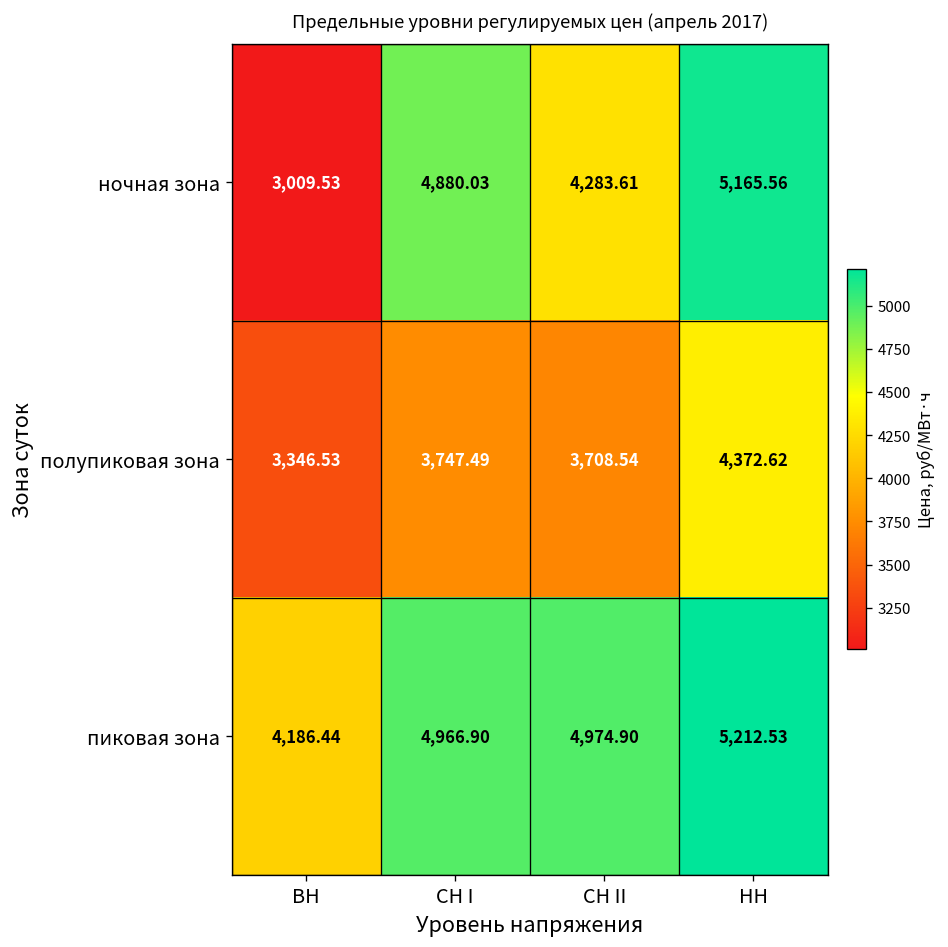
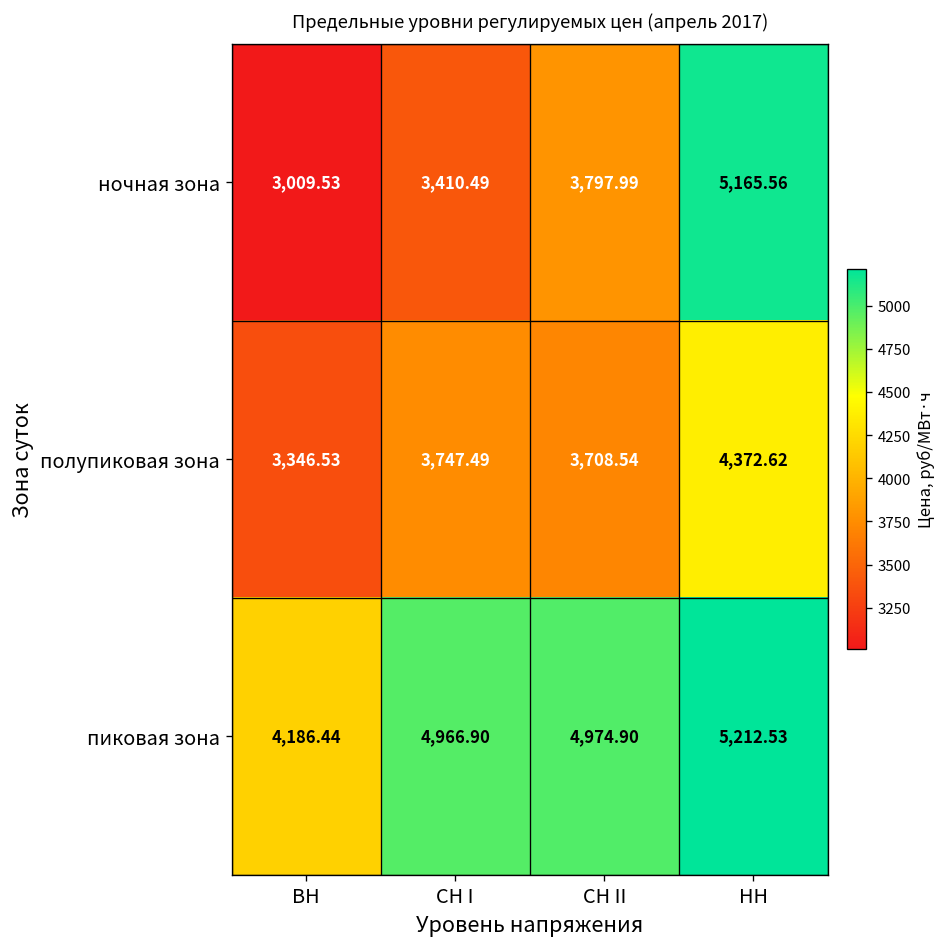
ночная зона, СН I: 4,880.03 -> 3,410.49
ночная зона, СН II: 4,283.61 -> 3,797.99
